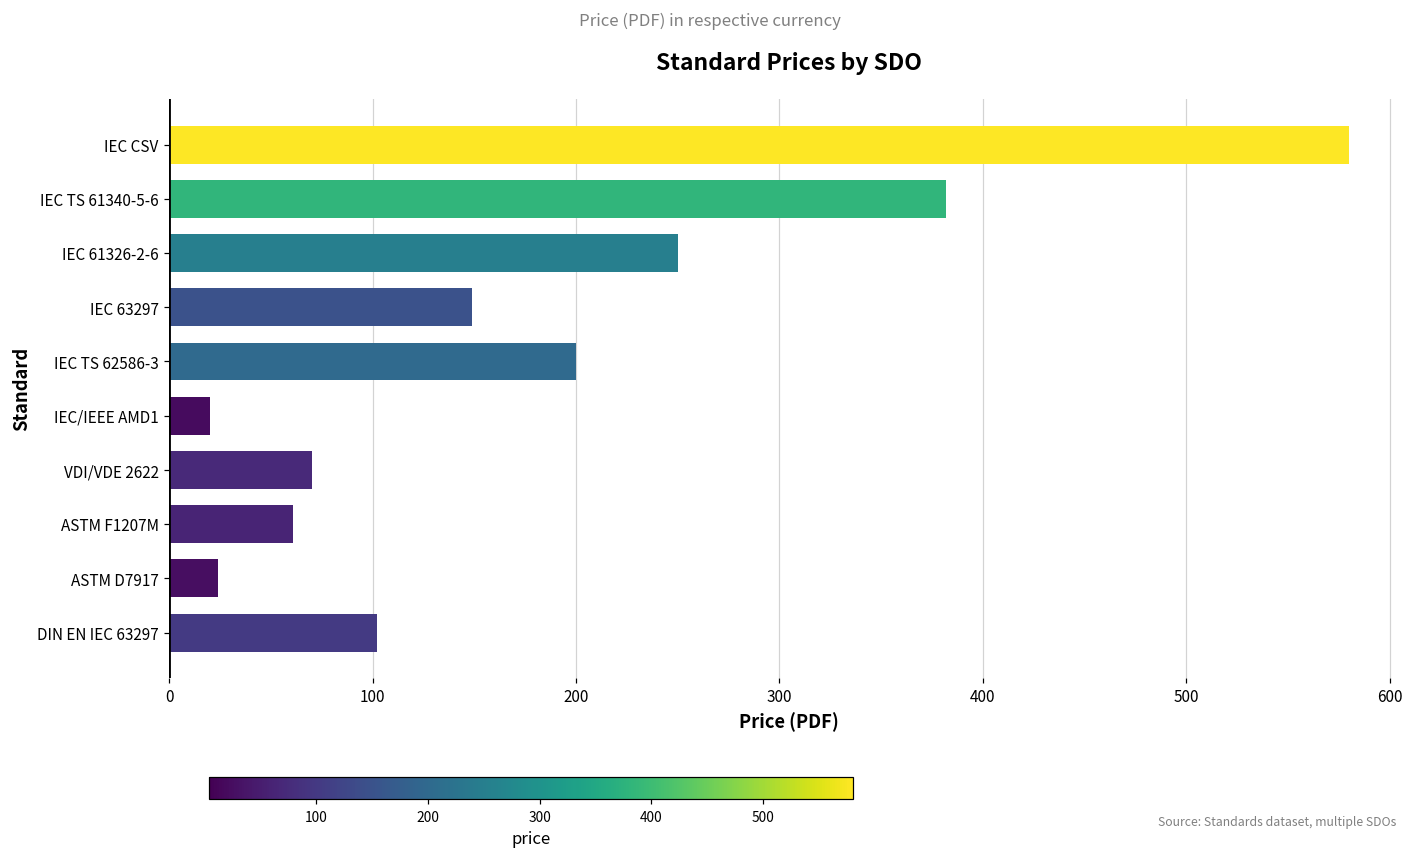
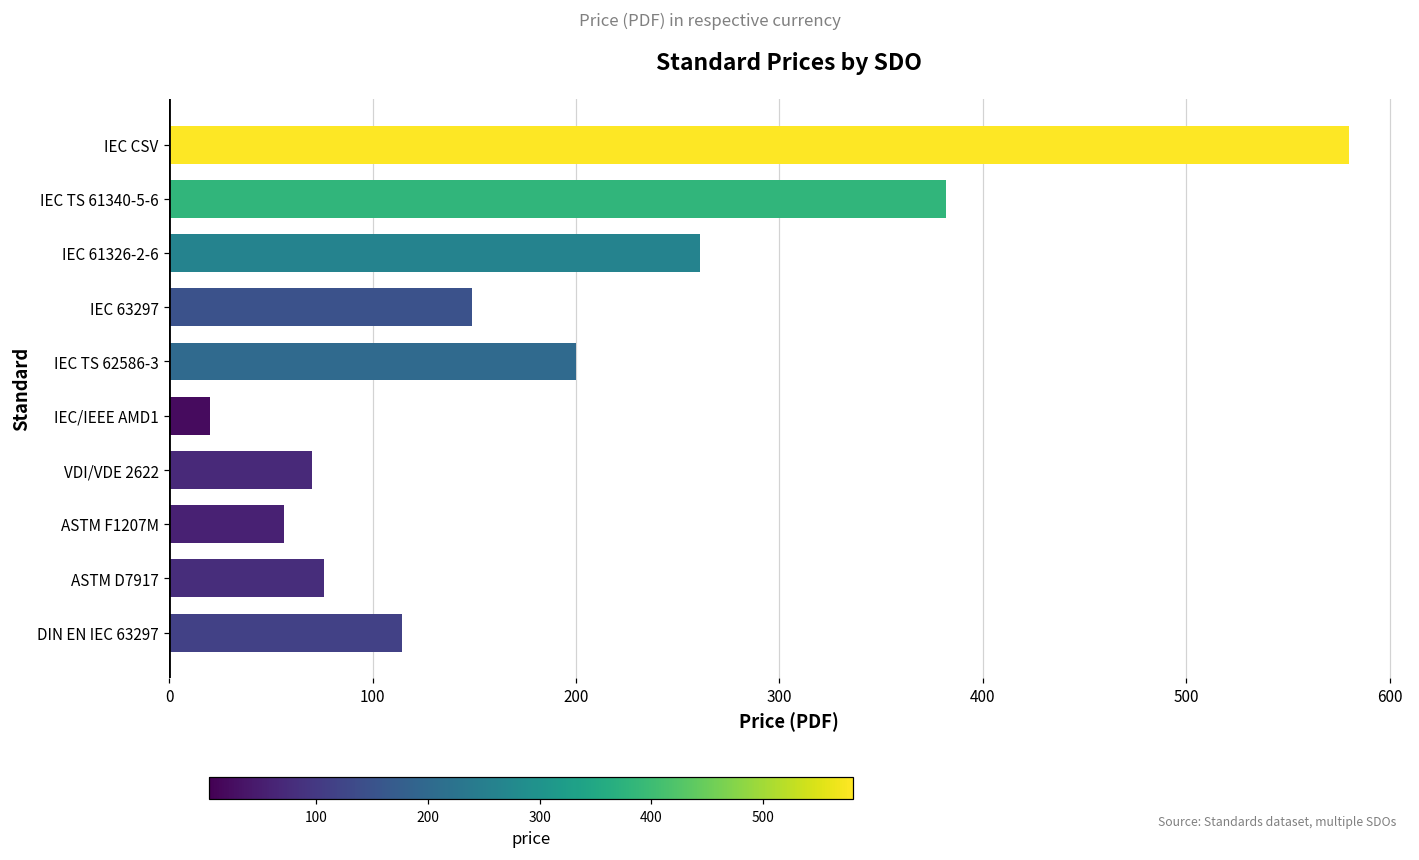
IEC 61326-2-6: 250 -> 261
ASTM F1207M: 61 -> 56
ASTM D7917: 24 -> 76
DIN EN IEC 63297: 102 -> 114
